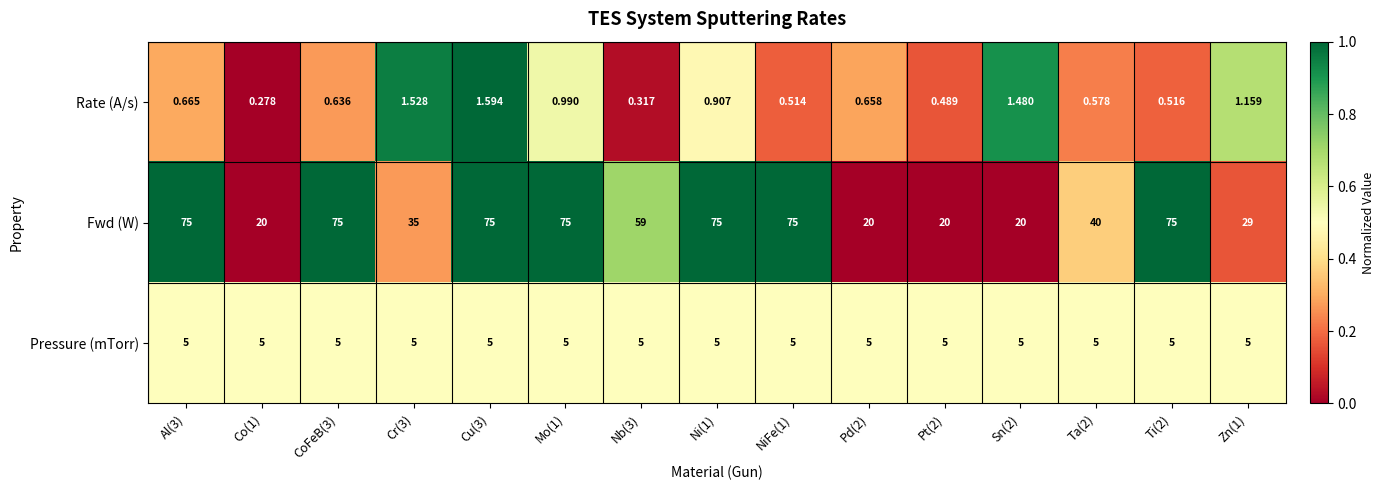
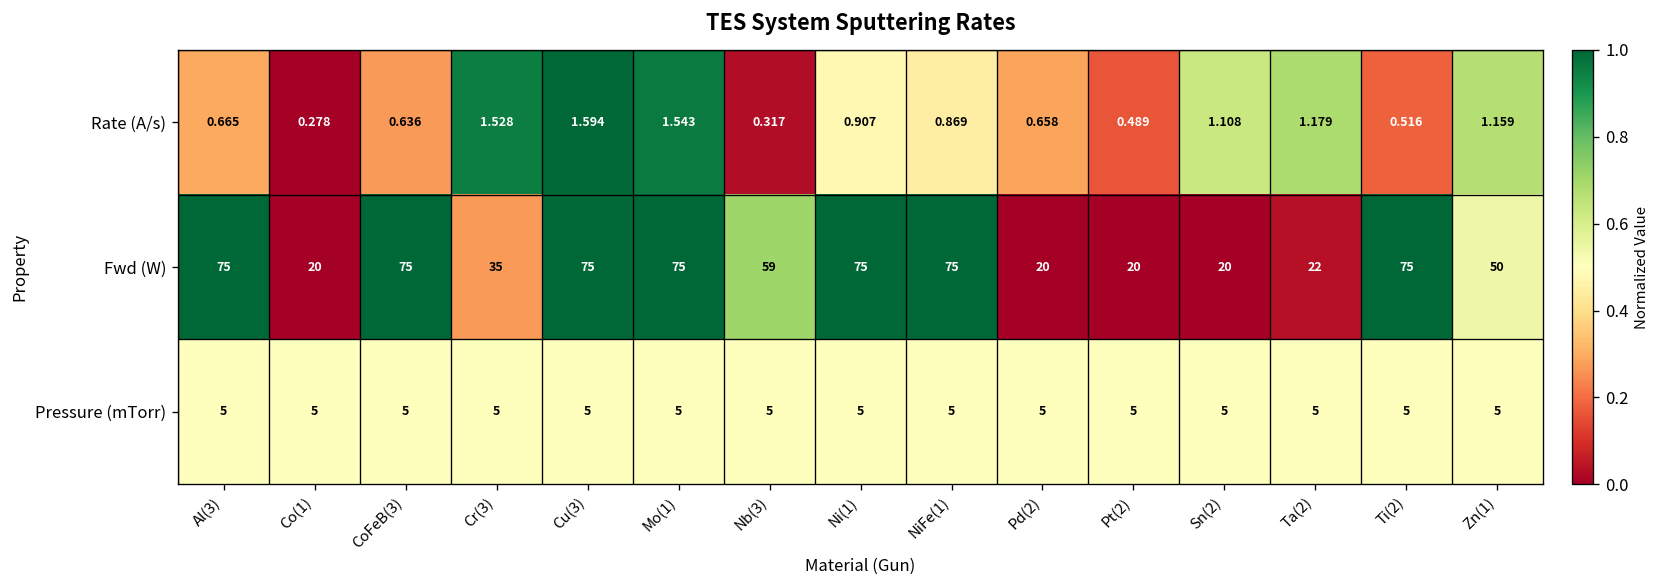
Rate (A/s), Mo(1): 0.990 -> 1.543
Rate (A/s), NiFe(1): 0.514 -> 0.869
Rate (A/s), Sn(2): 1.480 -> 1.108
Rate (A/s), Ta(2): 0.578 -> 1.179
Fwd (W), Ta(2): 40 -> 22
Fwd (W), Zn(1): 29 -> 50
